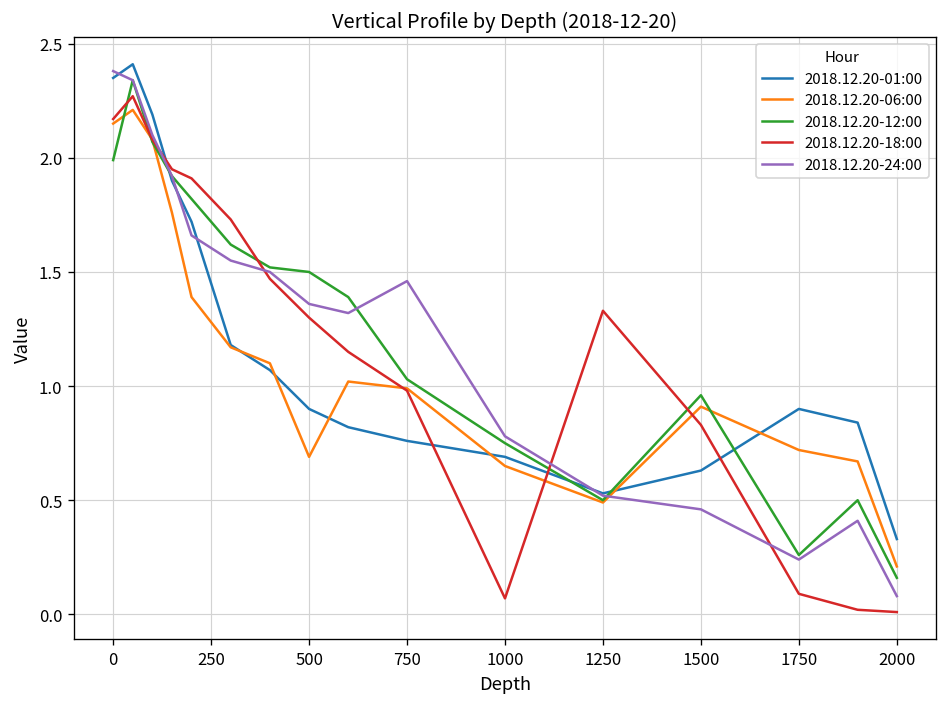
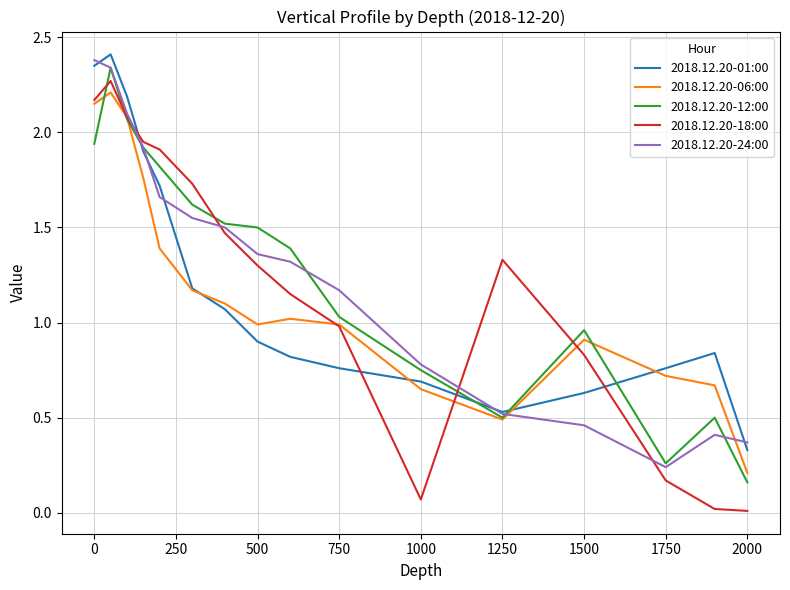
2018.12.20-12:00, 0: 1.99 -> 1.94
2018.12.20-06:00, 500: 0.69 -> 0.99
2018.12.20-24:00, 750: 1.46 -> 1.17
2018.12.20-01:00, 1750: 0.90 -> 0.76
2018.12.20-18:00, 1750: 0.09 -> 0.17
2018.12.20-24:00, 2000: 0.08 -> 0.37
